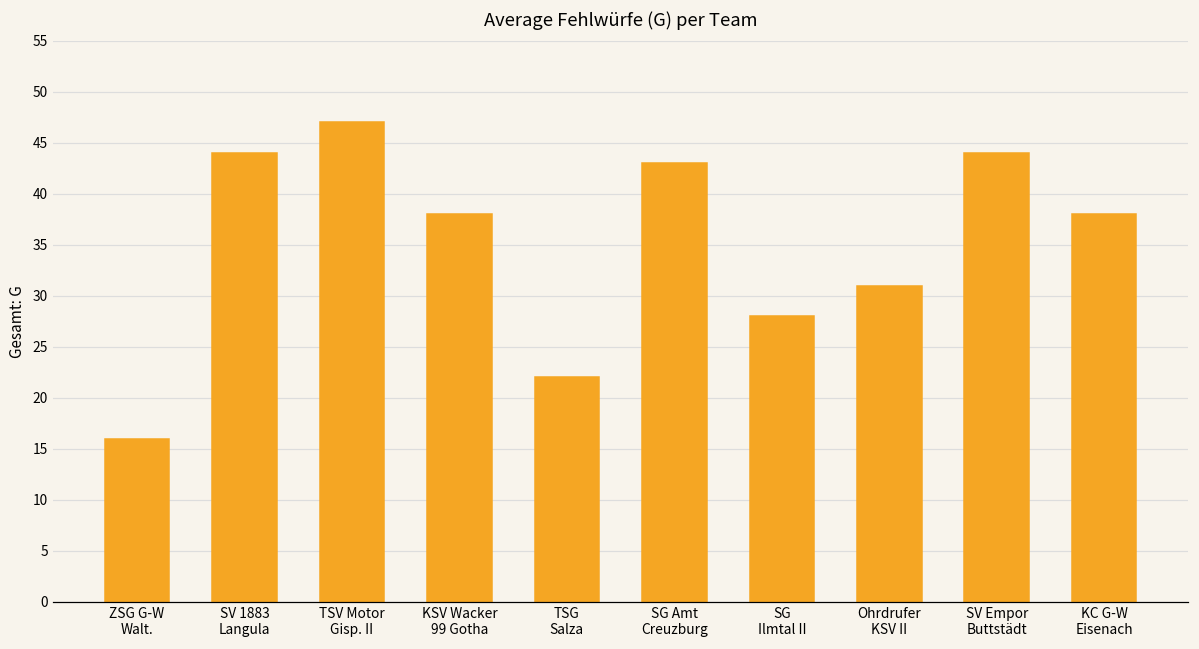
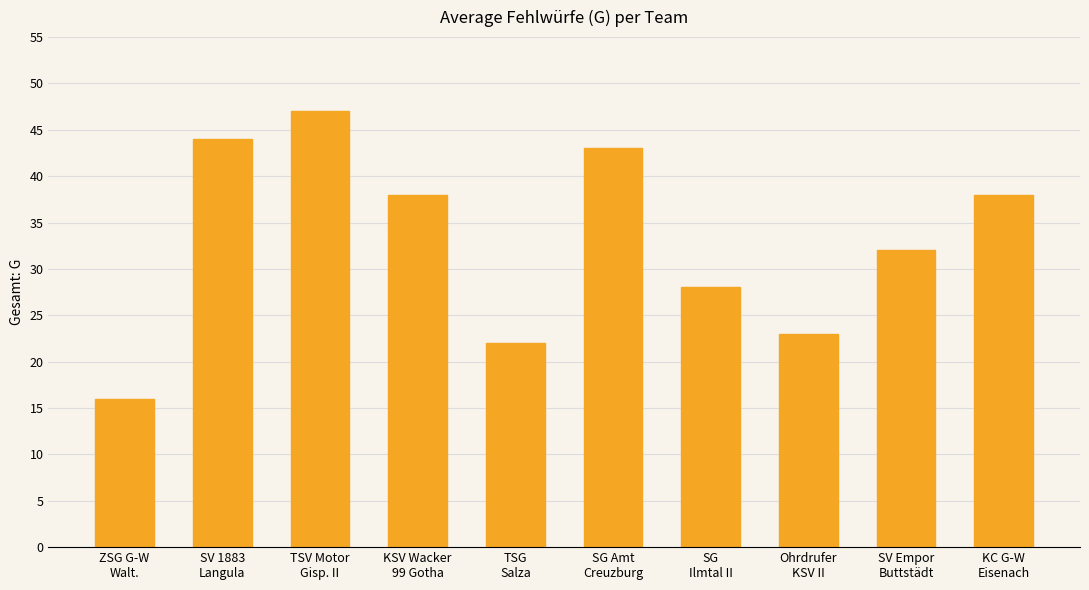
Ohrdrufer KSV II: 31 -> 23
SV Empor Buttstädt: 44 -> 32
